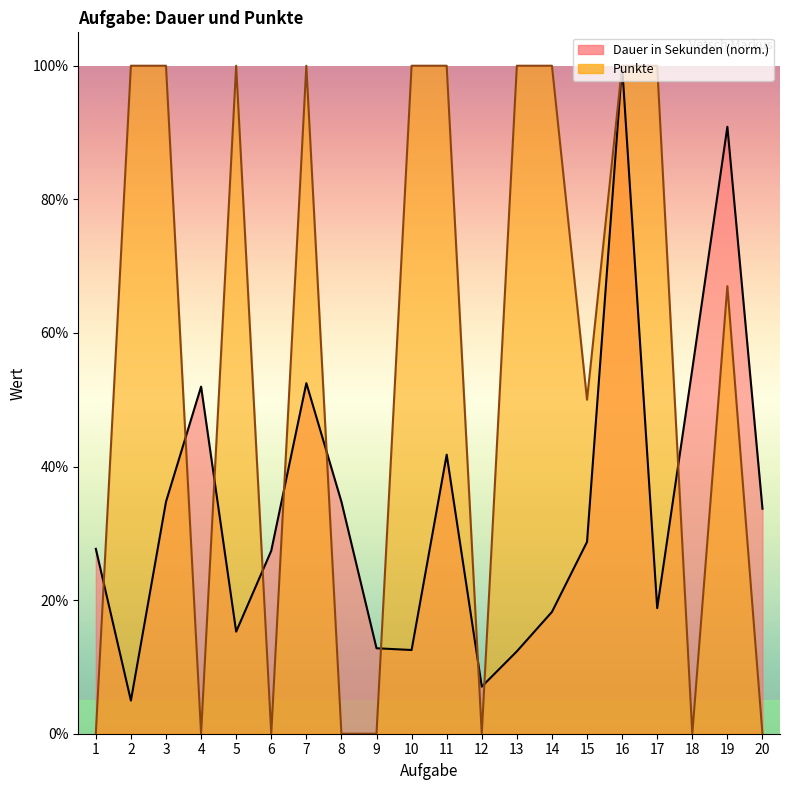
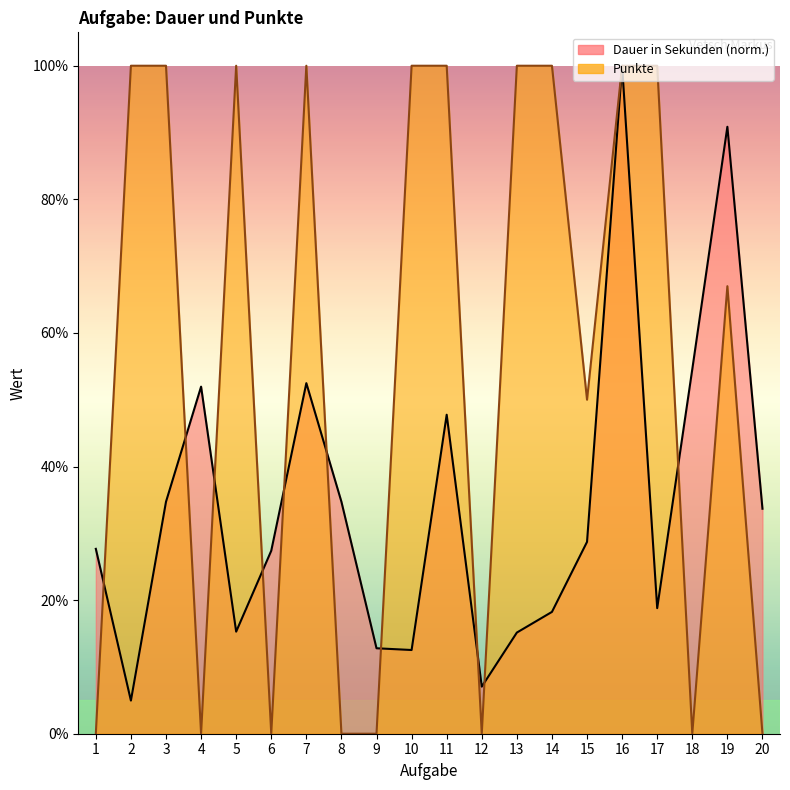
Dauer in Sekunden (norm.), 11: 42% -> 48%
Dauer in Sekunden (norm.), 13: 12% -> 15%
